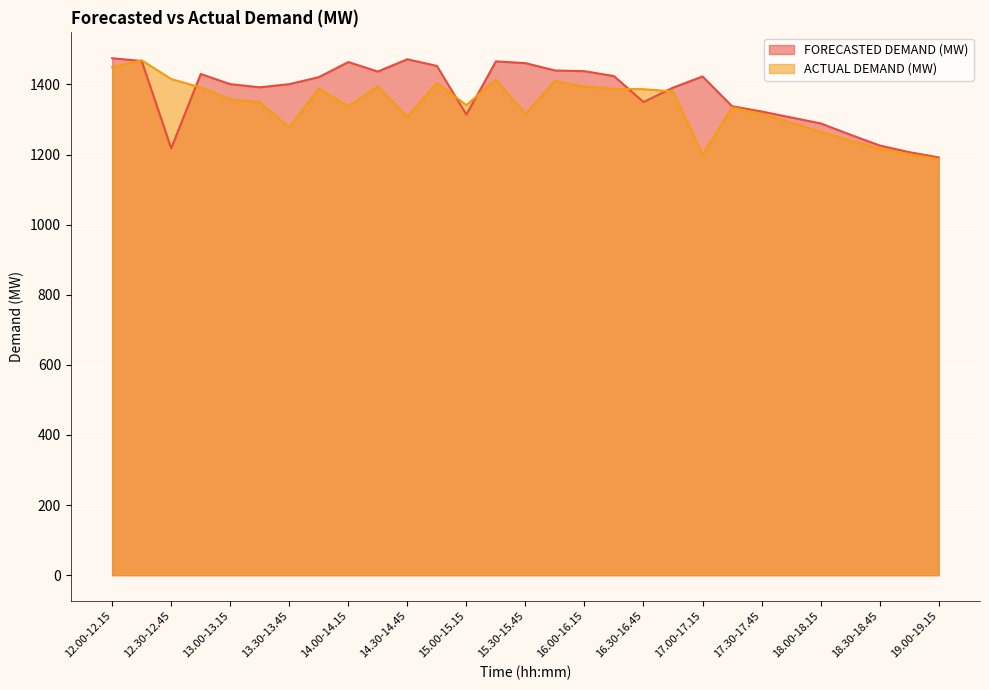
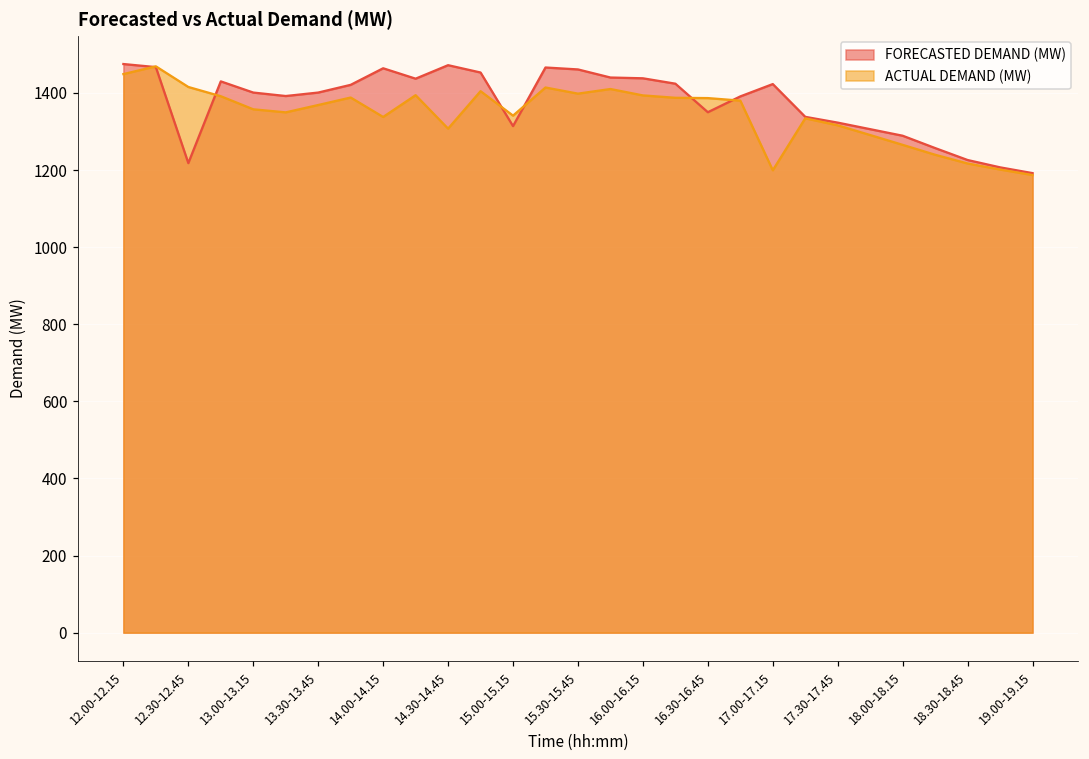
ACTUAL DEMAND (MW), 13.30-13.45: 1280 -> 1370
ACTUAL DEMAND (MW), 15.30-15.45: 1320 -> 1400
